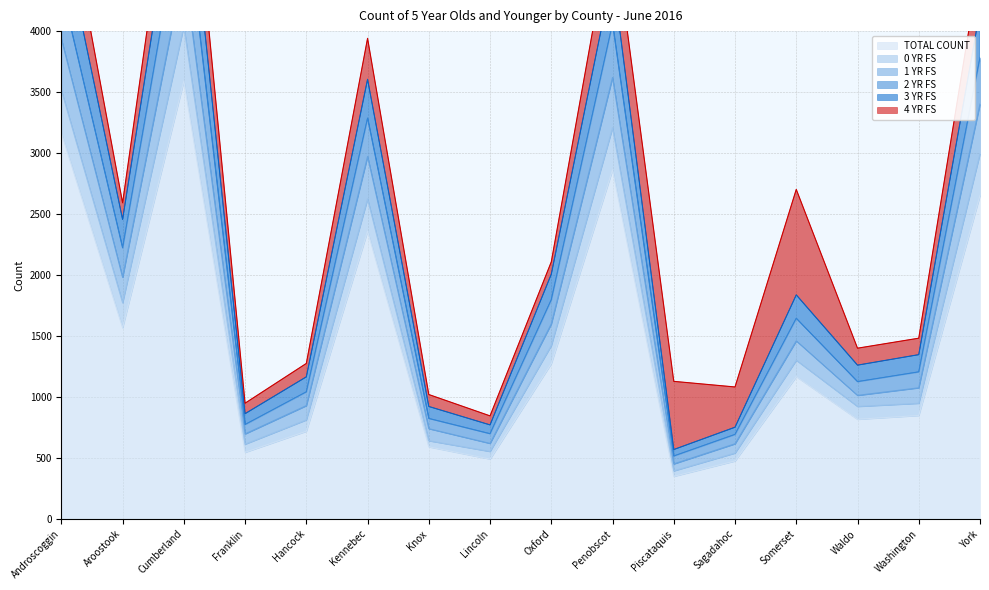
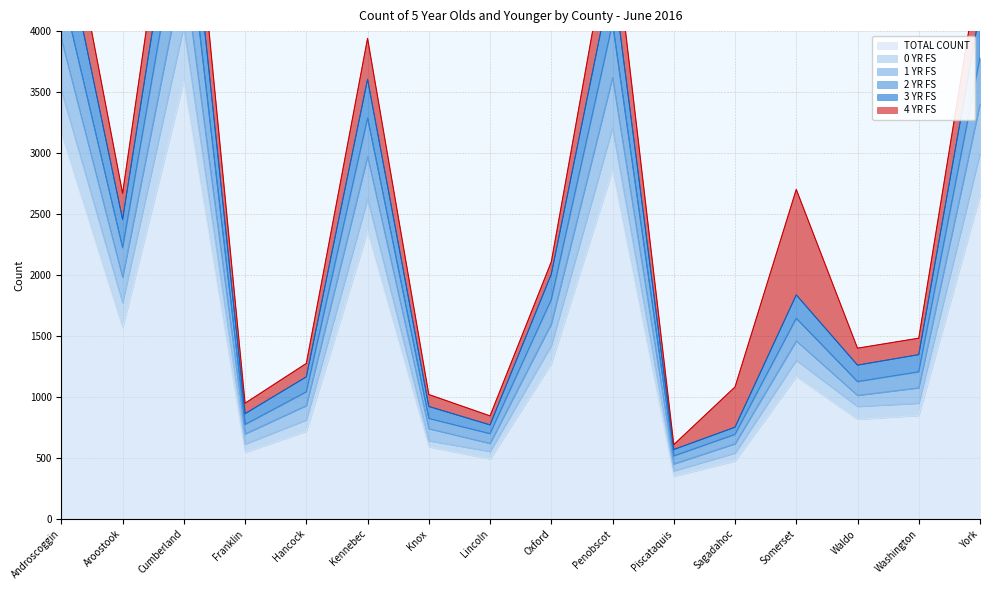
4 YR FS, Aroostook: 140 -> 210
4 YR FS, Piscataquis: 560 -> 40
